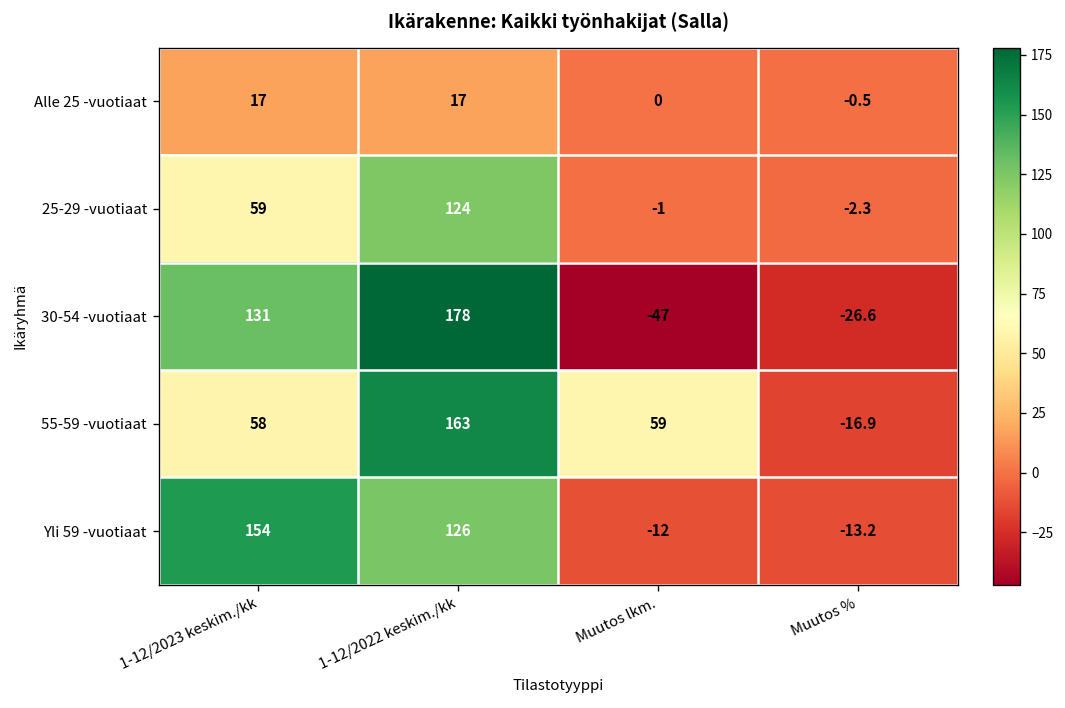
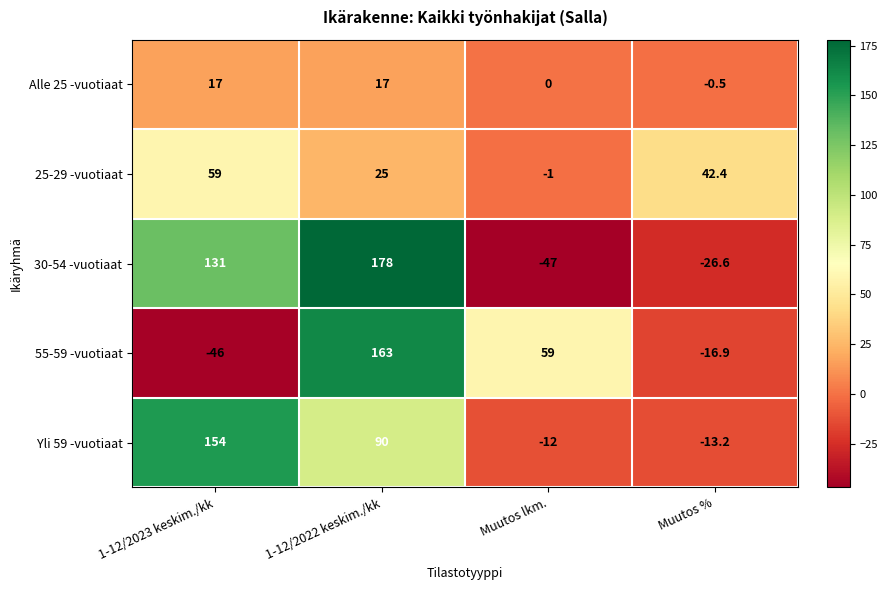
25-29 -vuotiaat, 1-12/2022 keskim./kk: 124 -> 25
25-29 -vuotiaat, Muutos %: -2.3 -> 42.4
55-59 -vuotiaat, 1-12/2023 keskim./kk: 58 -> -46
Yli 59 -vuotiaat, 1-12/2022 keskim./kk: 126 -> 90
